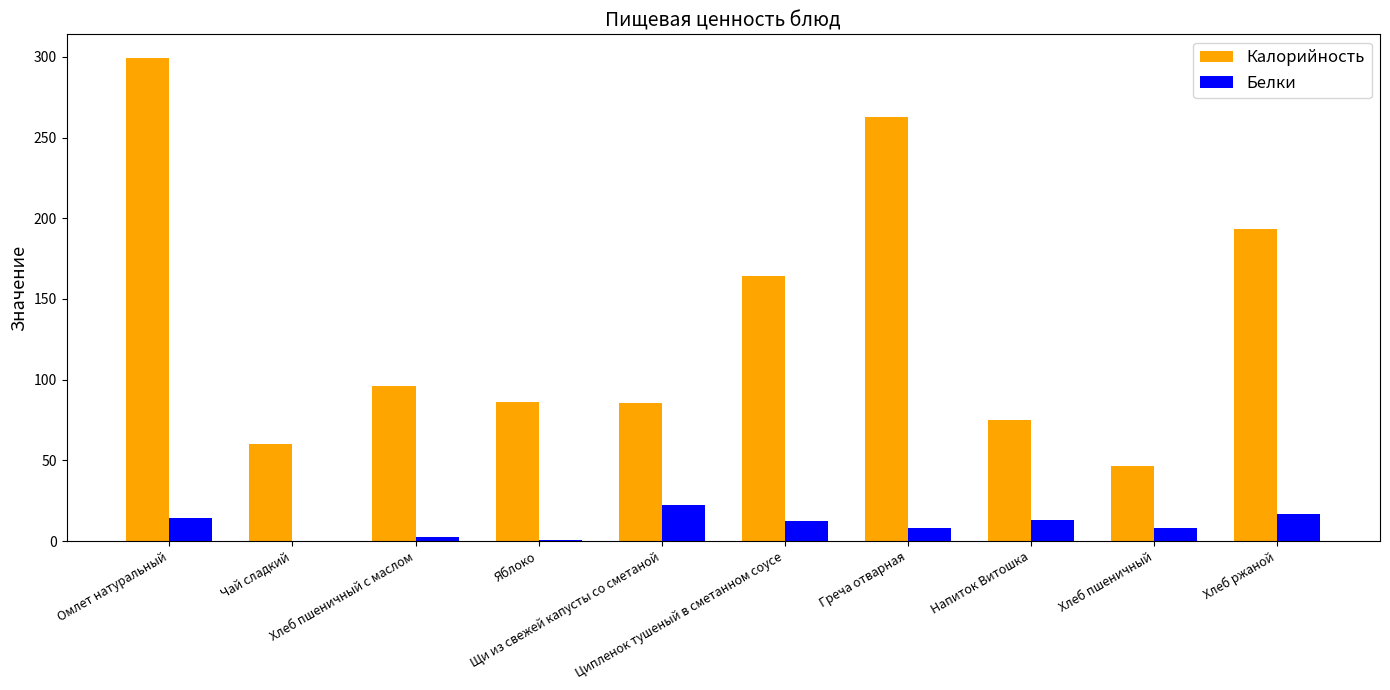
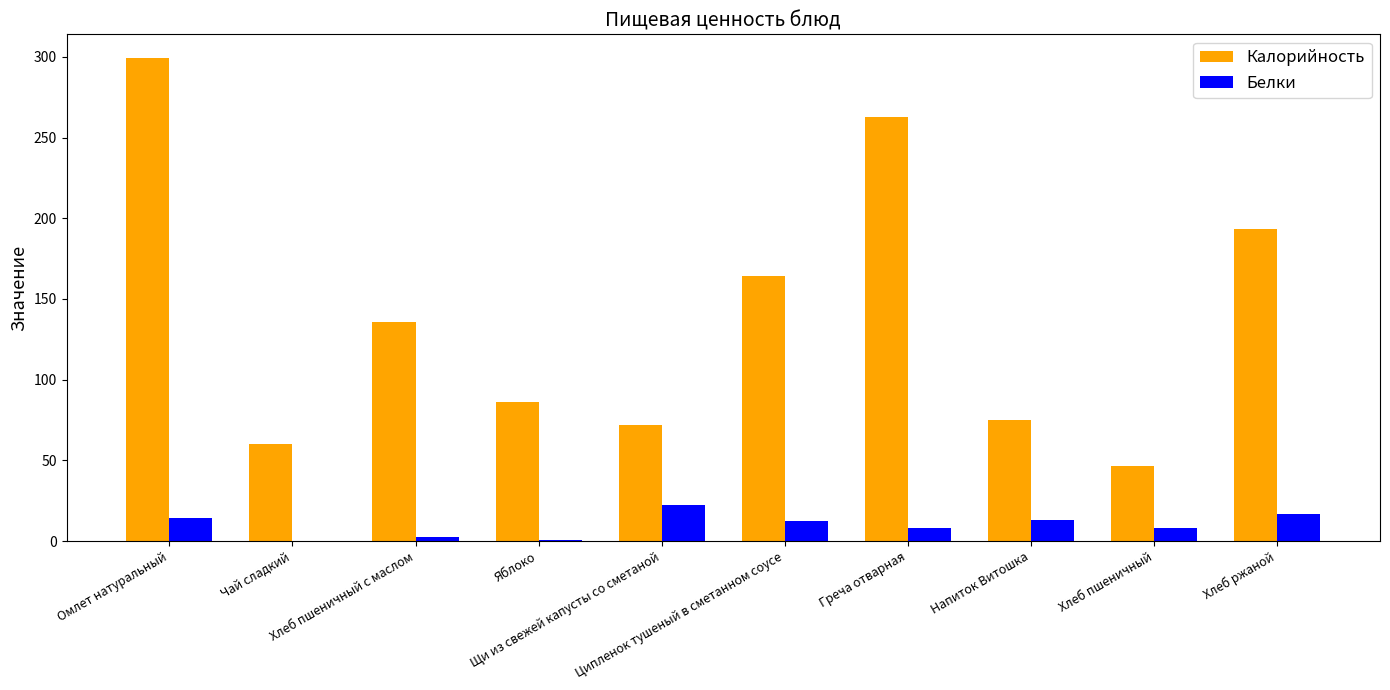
Калорийность, Хлеб пшеничный с маслом: 96 -> 136
Калорийность, Щи из свежей капусты со сметаной: 85 -> 72
